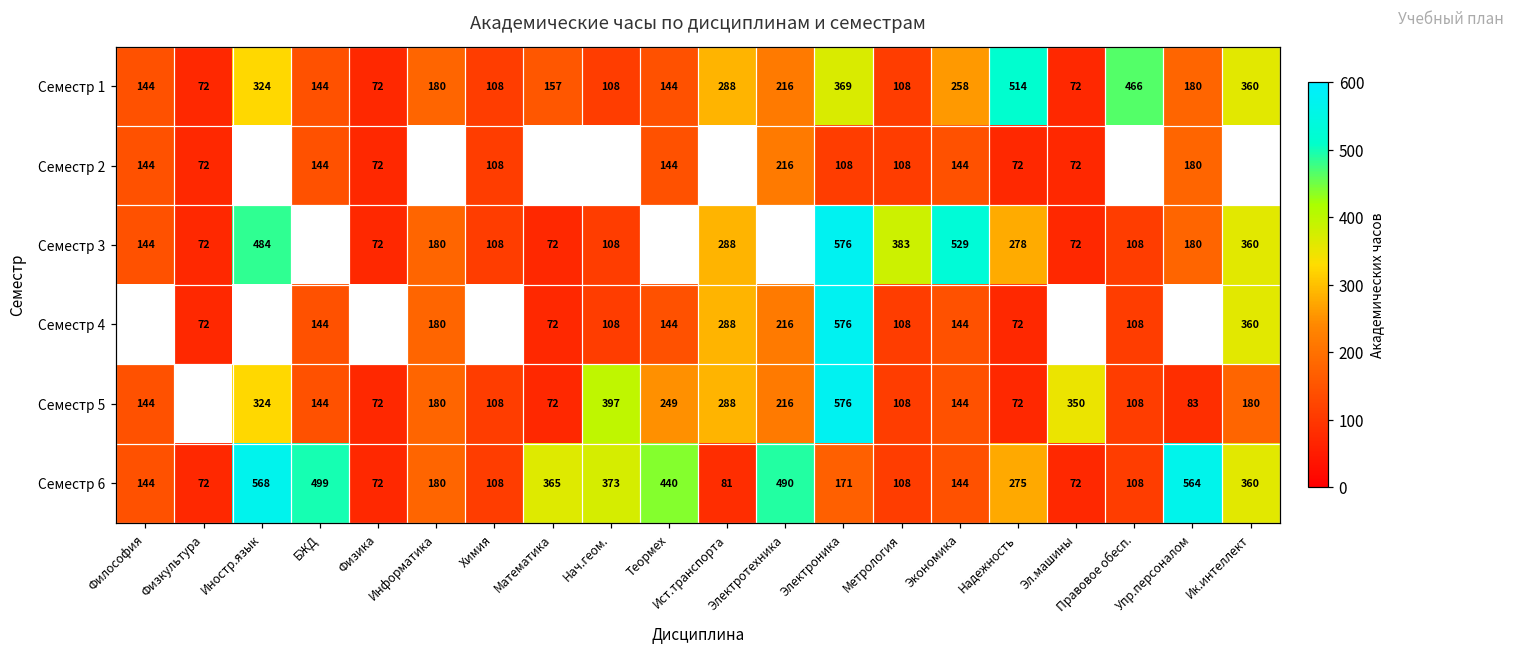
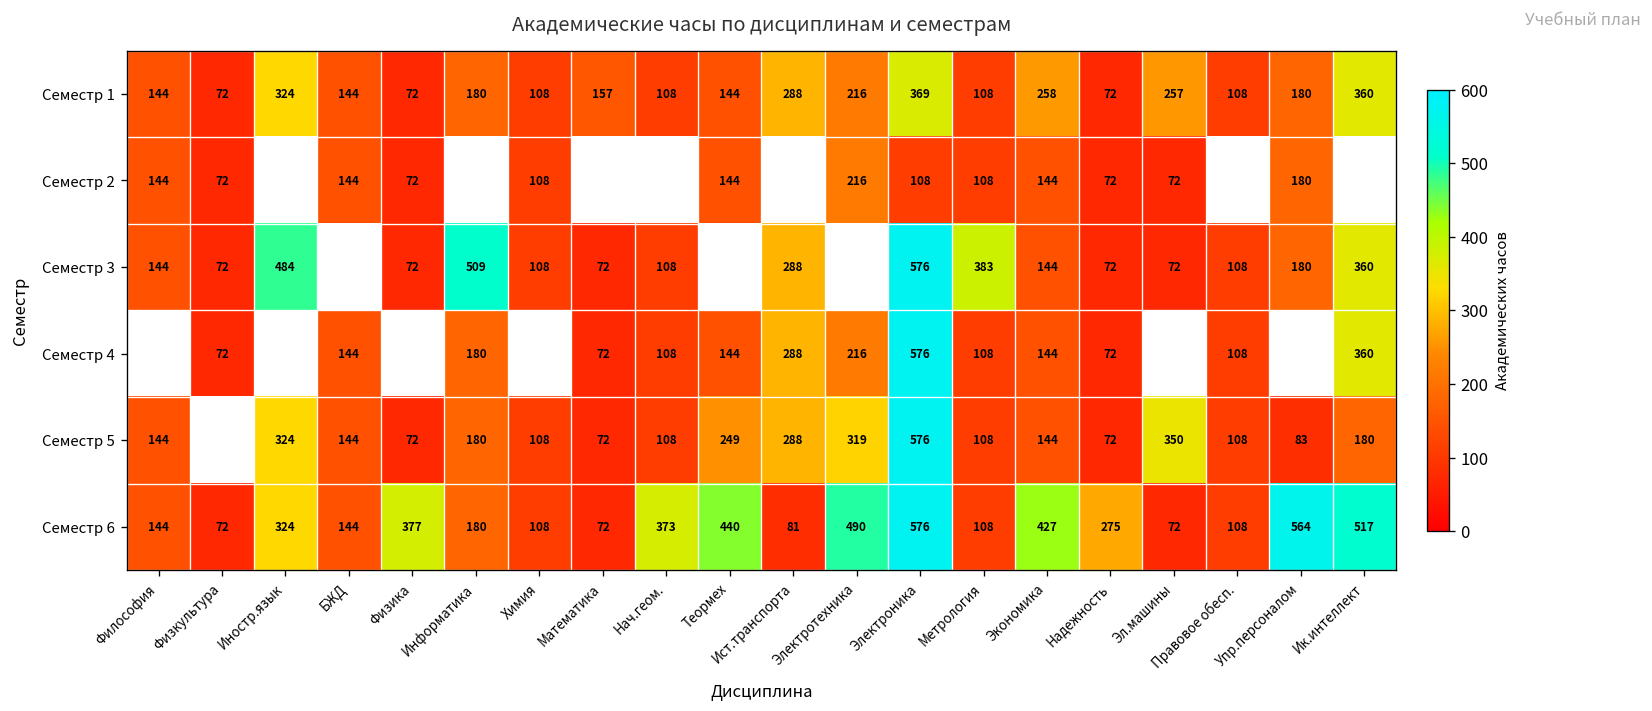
Семестр 1, Надежность: 514 -> 72
Семестр 1, Эл.машины: 72 -> 257
Семестр 1, Правовое обесп.: 466 -> 108
Семестр 3, Информатика: 180 -> 509
Семестр 3, Экономика: 529 -> 144
Семестр 3, Надежность: 278 -> 72
Семестр 5, Нач.геом.: 397 -> 108
Семестр 5, Электротехника: 216 -> 319
Семестр 6, Иностр.язык: 568 -> 324
Семестр 6, БЖД: 499 -> 144
Семестр 6, Физика: 72 -> 377
Семестр 6, Математика: 365 -> 72
Семестр 6, Электроника: 171 -> 576
Семестр 6, Экономика: 144 -> 427
Семестр 6, Ик.интеллект: 360 -> 517
